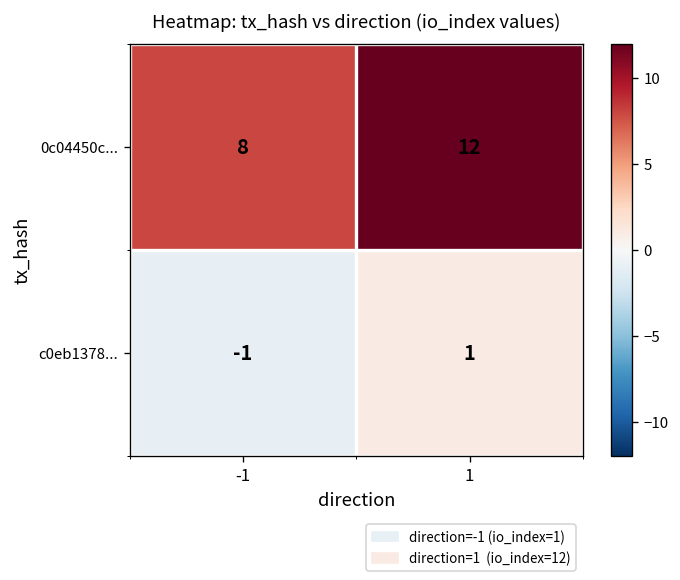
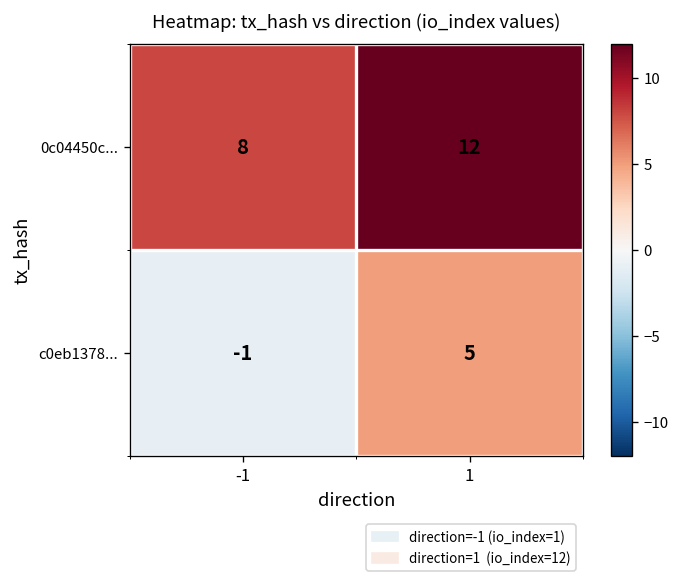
c0eb1378..., 1: 1 -> 5
